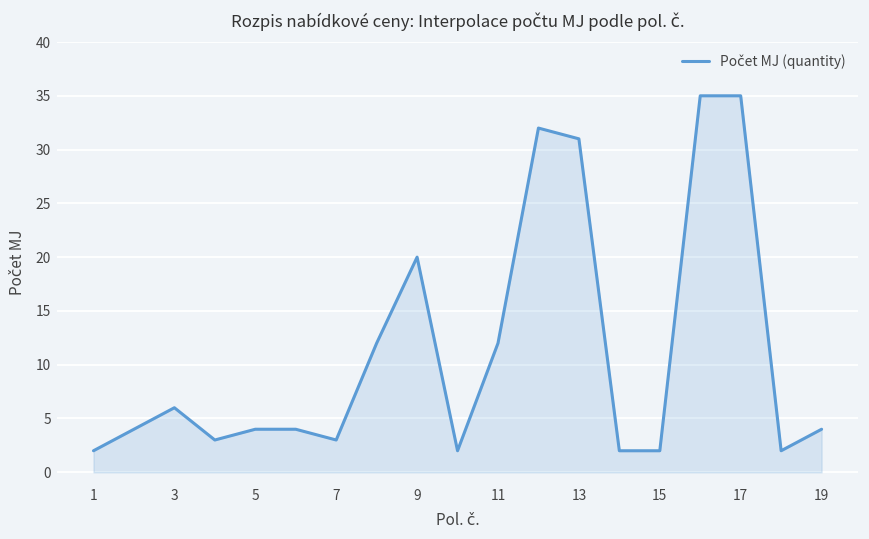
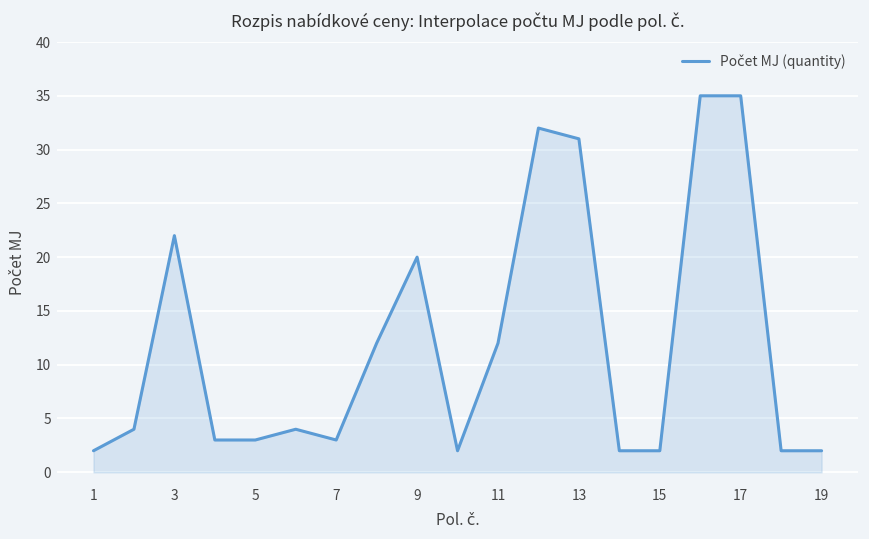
3: 6 -> 22
5: 4 -> 3
19: 4 -> 2
